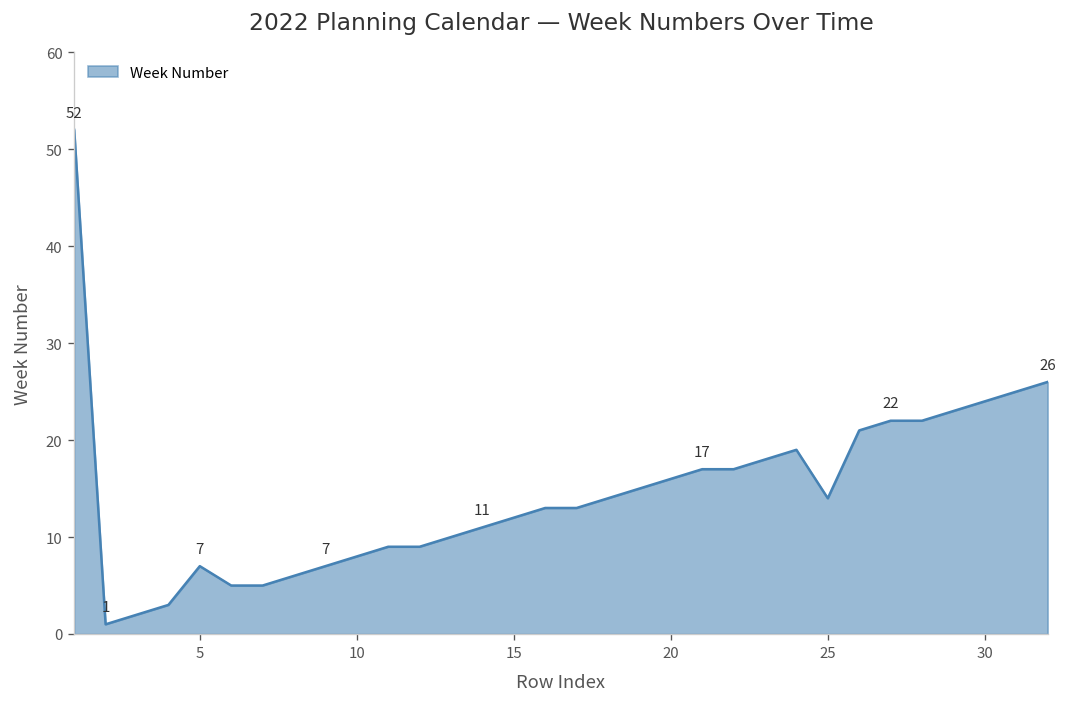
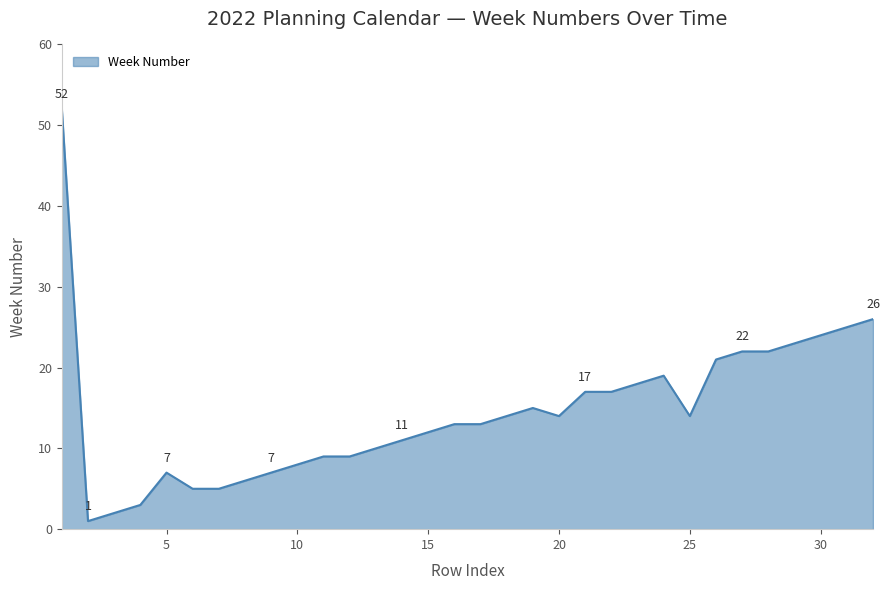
20: 16 -> 14
